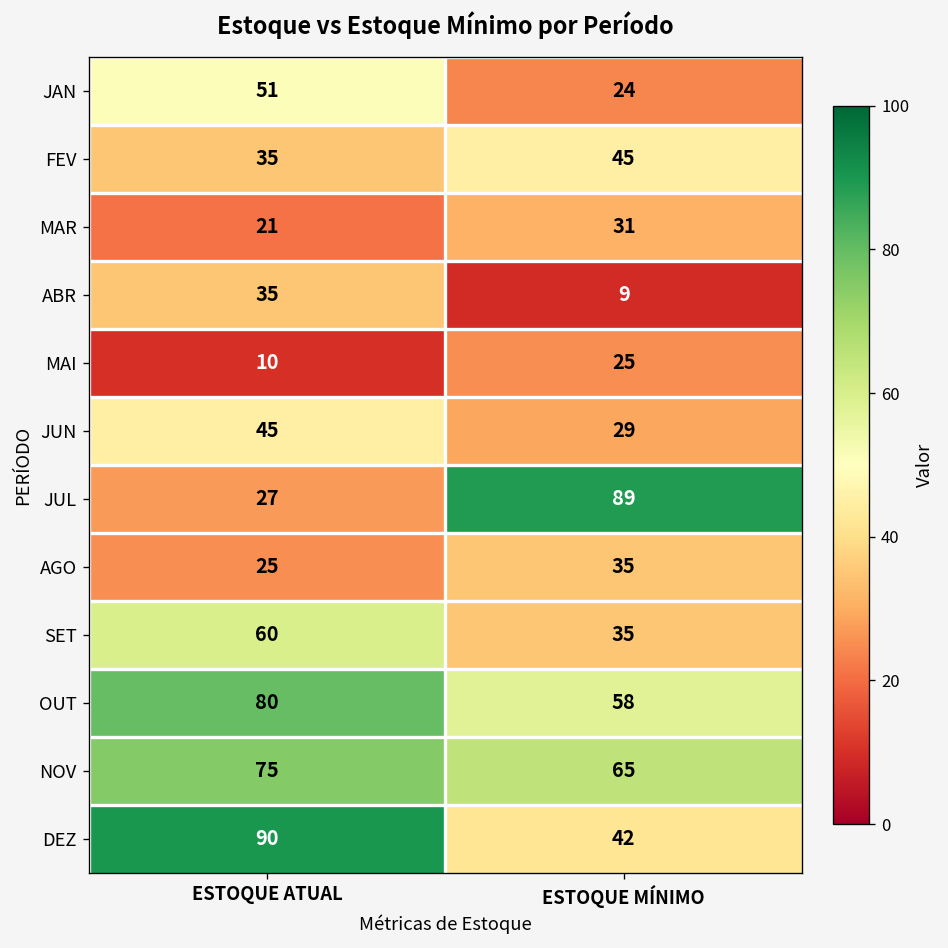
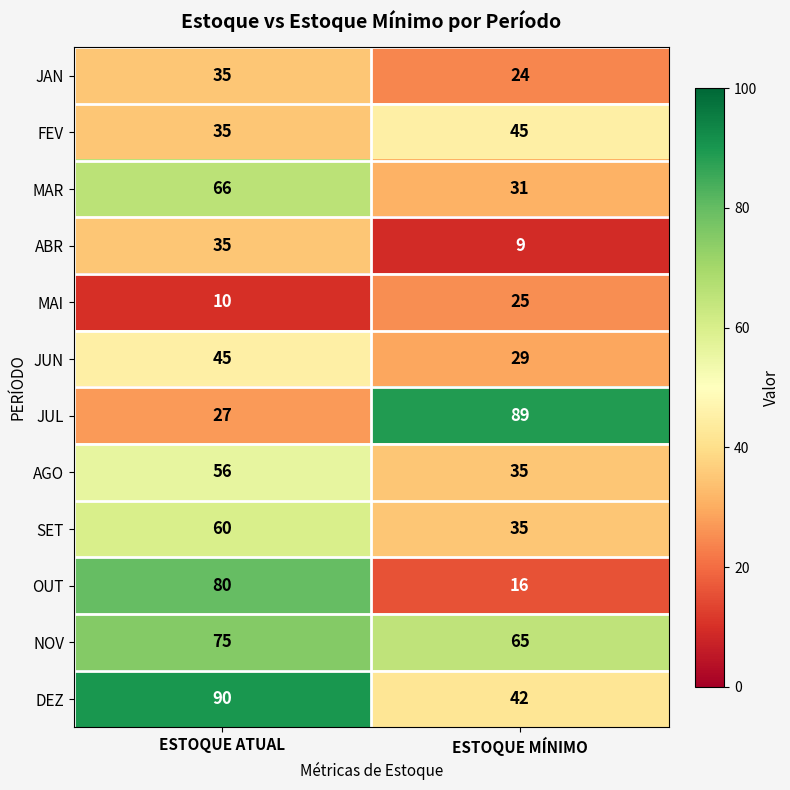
JAN, ESTOQUE ATUAL: 51 -> 35
MAR, ESTOQUE ATUAL: 21 -> 66
AGO, ESTOQUE ATUAL: 25 -> 56
OUT, ESTOQUE MÍNIMO: 58 -> 16
